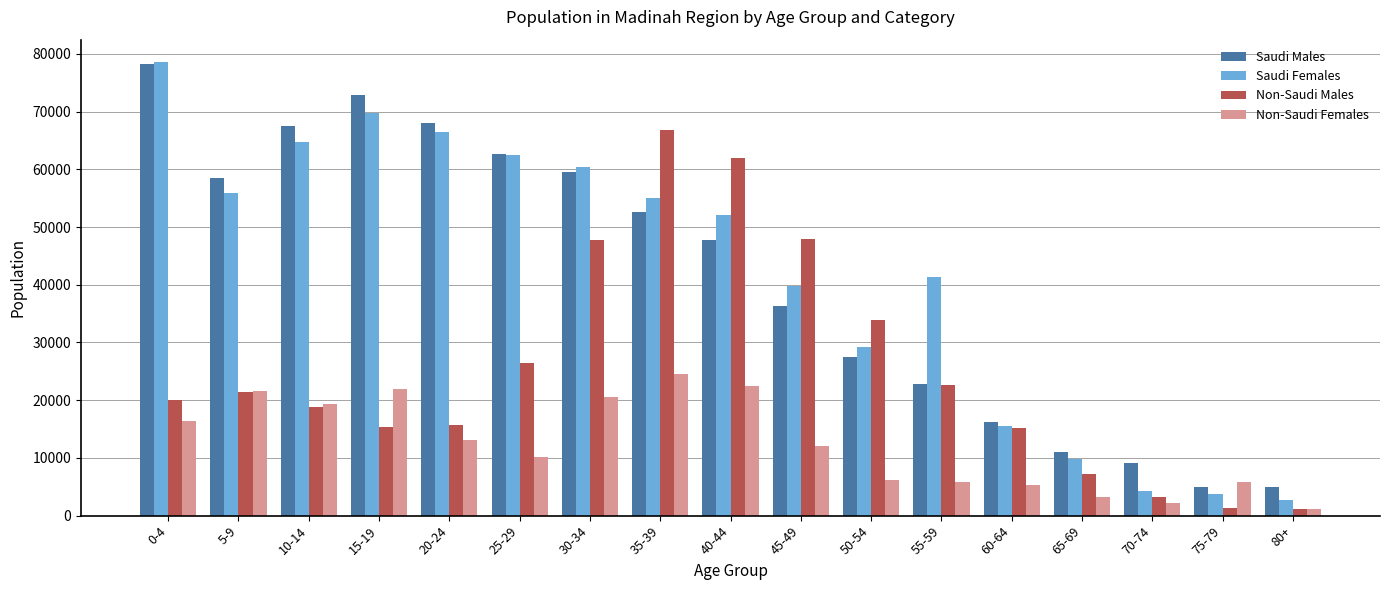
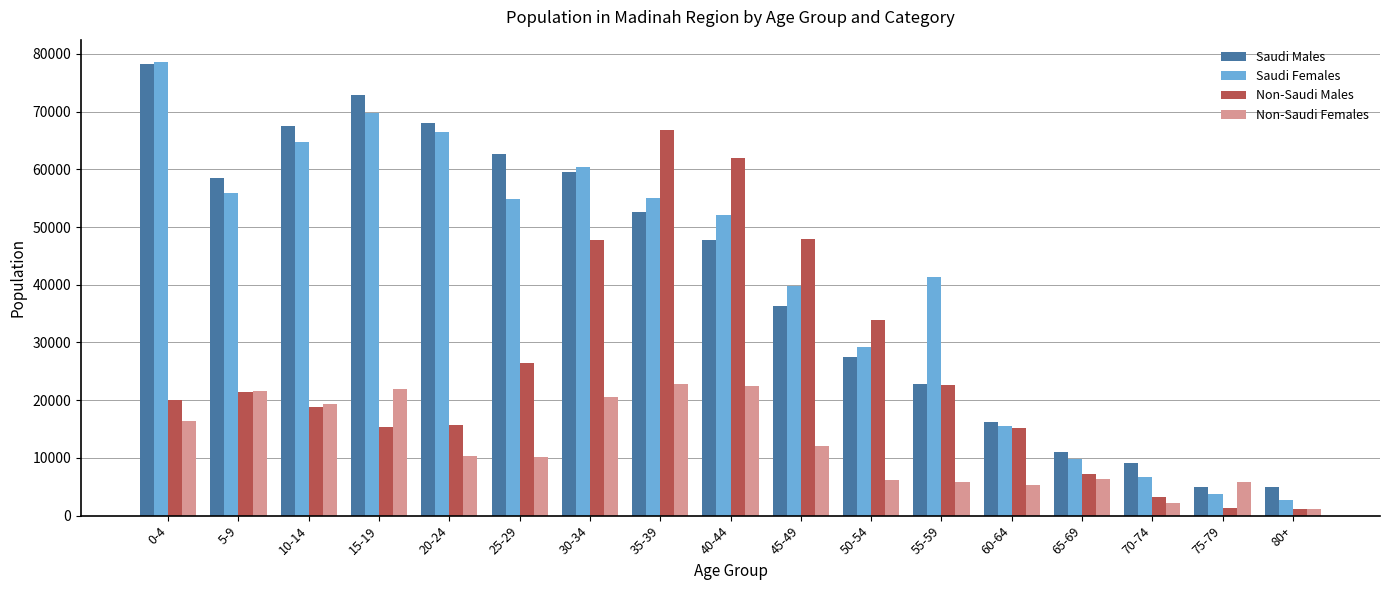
Non-Saudi Females, 20-24: 13000 -> 10000
Saudi Females, 25-29: 63000 -> 55000
Non-Saudi Females, 35-39: 25000 -> 23000
Non-Saudi Females, 65-69: 3000 -> 6000
Saudi Females, 70-74: 4000 -> 7000
